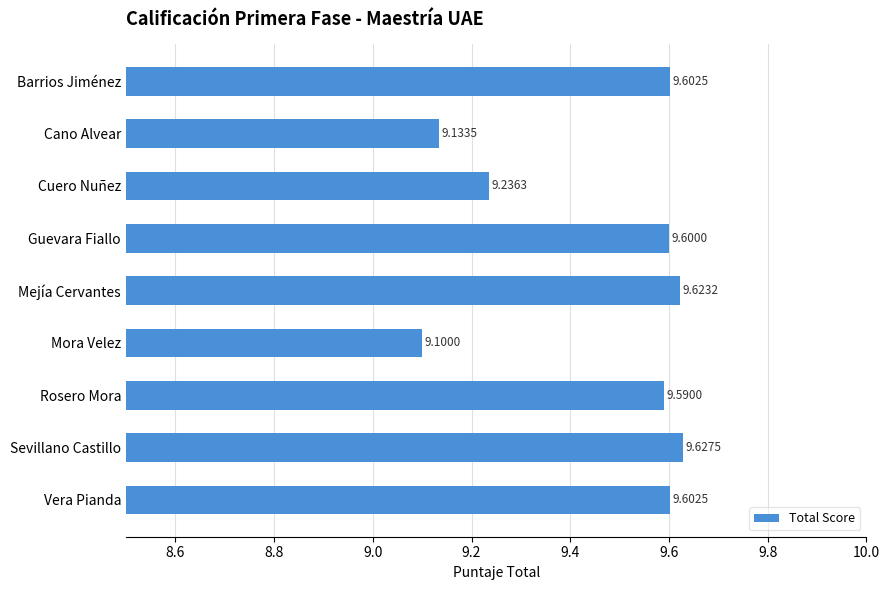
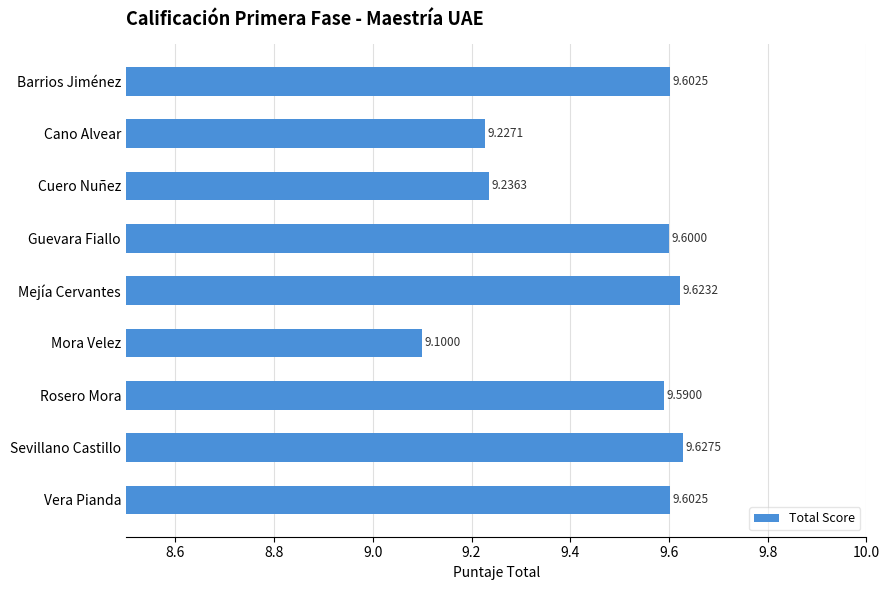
Cano Alvear: 9.1335 -> 9.2271
